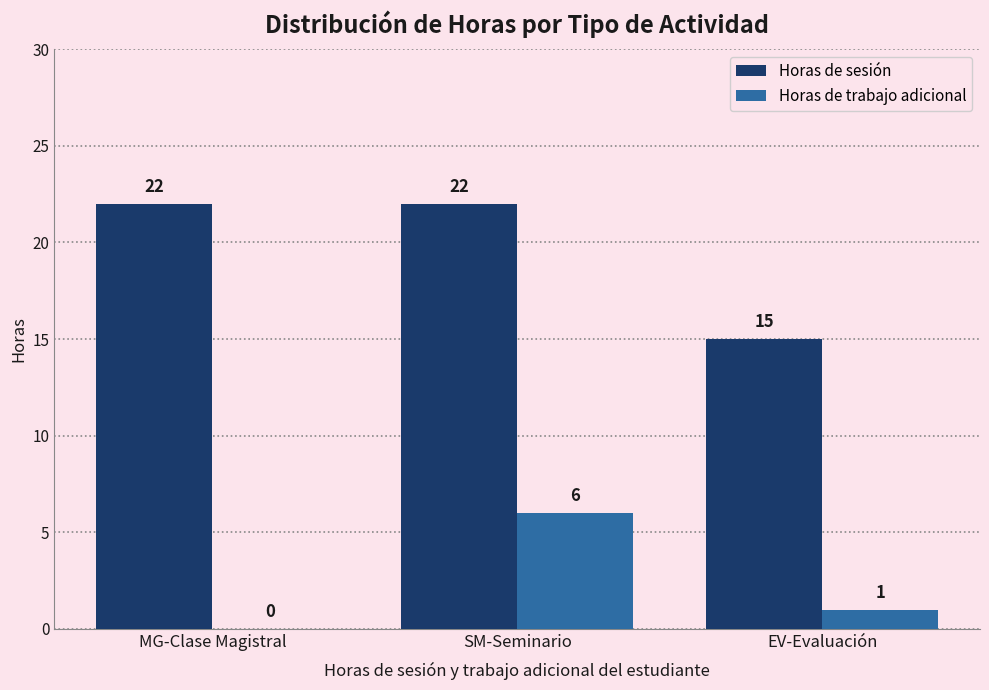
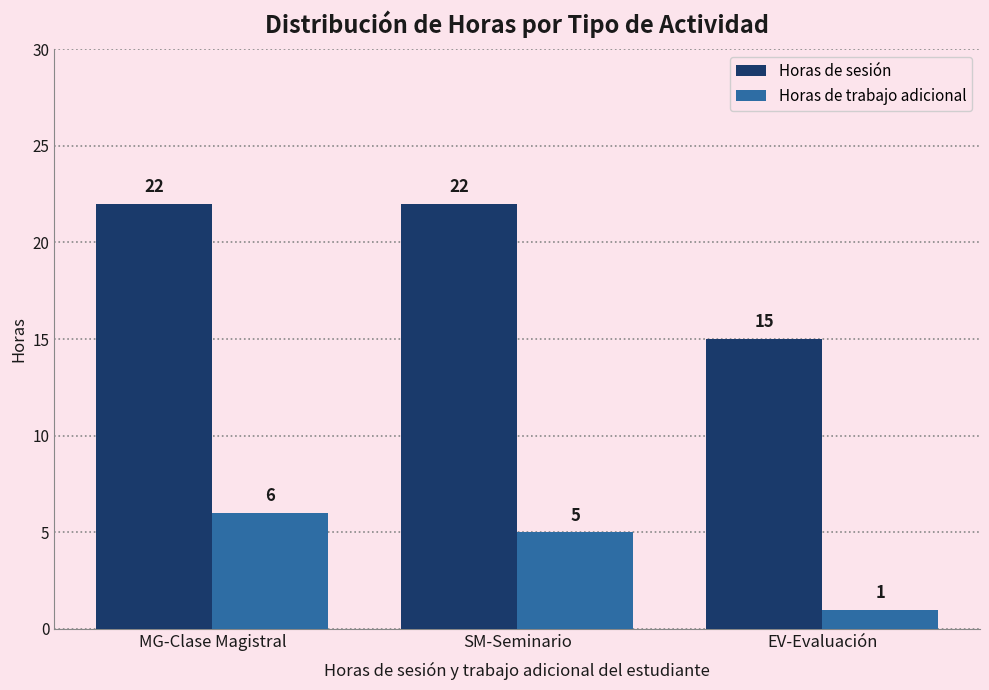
Horas de trabajo adicional, MG-Clase Magistral: 0 -> 6
Horas de trabajo adicional, SM-Seminario: 6 -> 5
